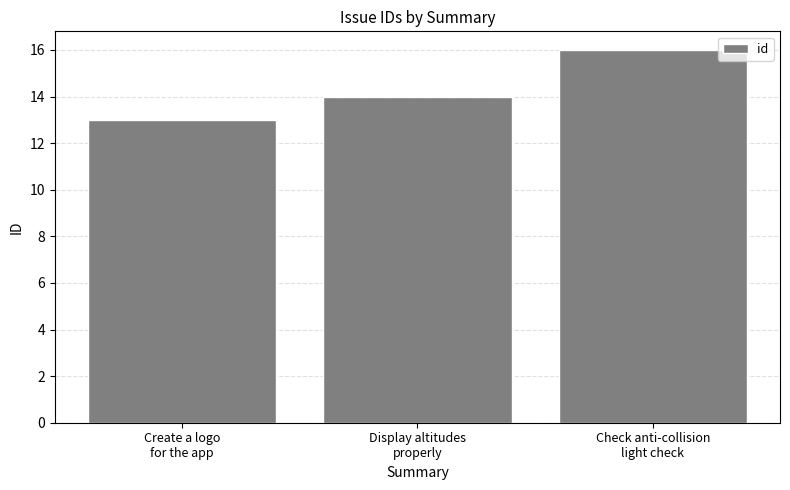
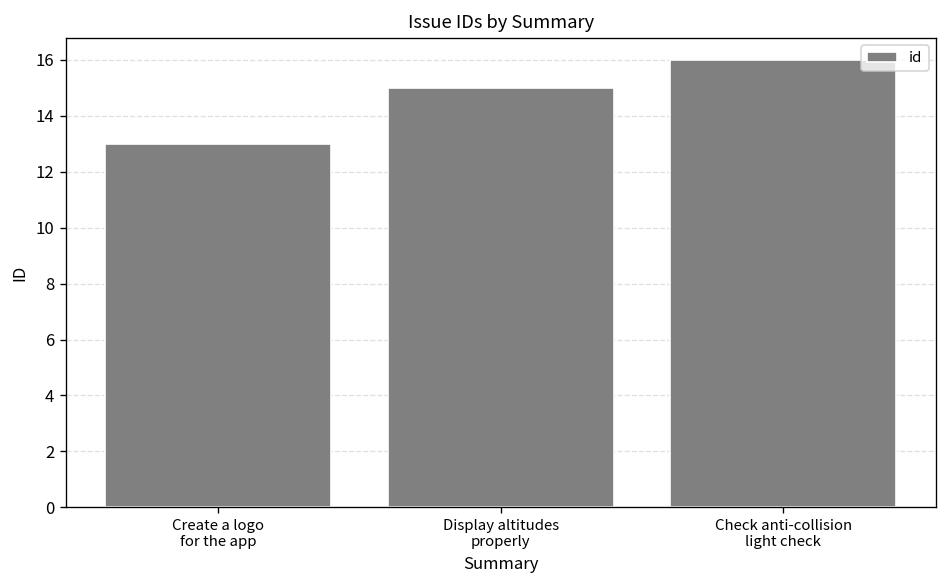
Display altitudes properly: 14 -> 15
